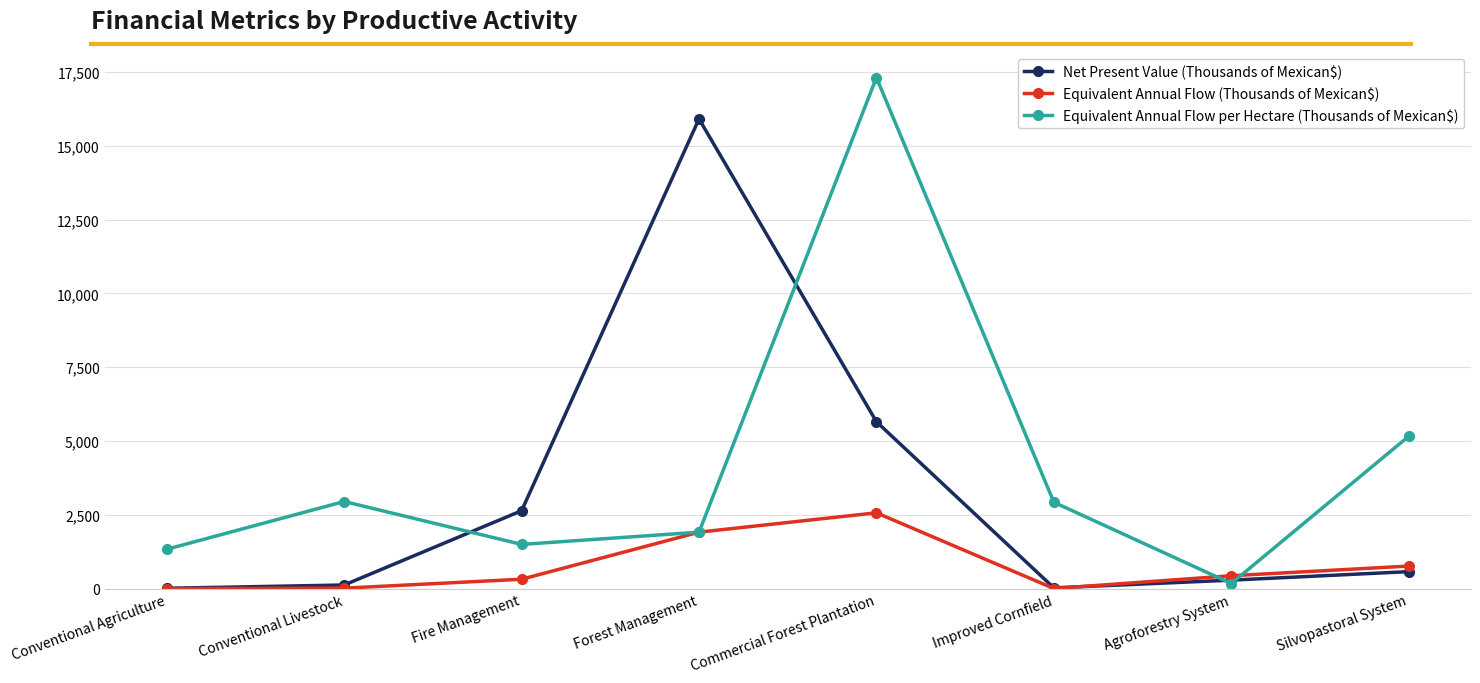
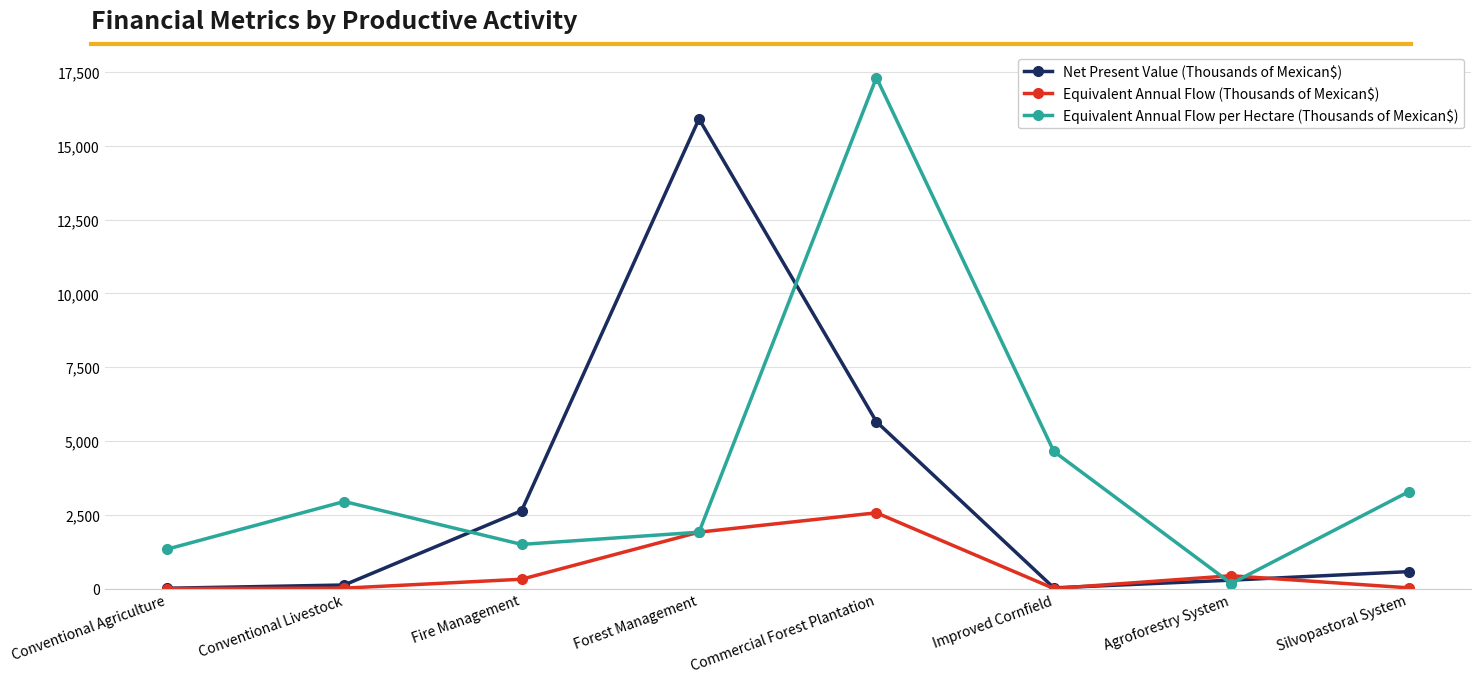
Equivalent Annual Flow per Hectare (Thousands of Mexican$), Improved Cornfield: 2,900 -> 4,600
Equivalent Annual Flow (Thousands of Mexican$), Silvopastoral System: 800 -> 0
Equivalent Annual Flow per Hectare (Thousands of Mexican$), Silvopastoral System: 5,200 -> 3,300
